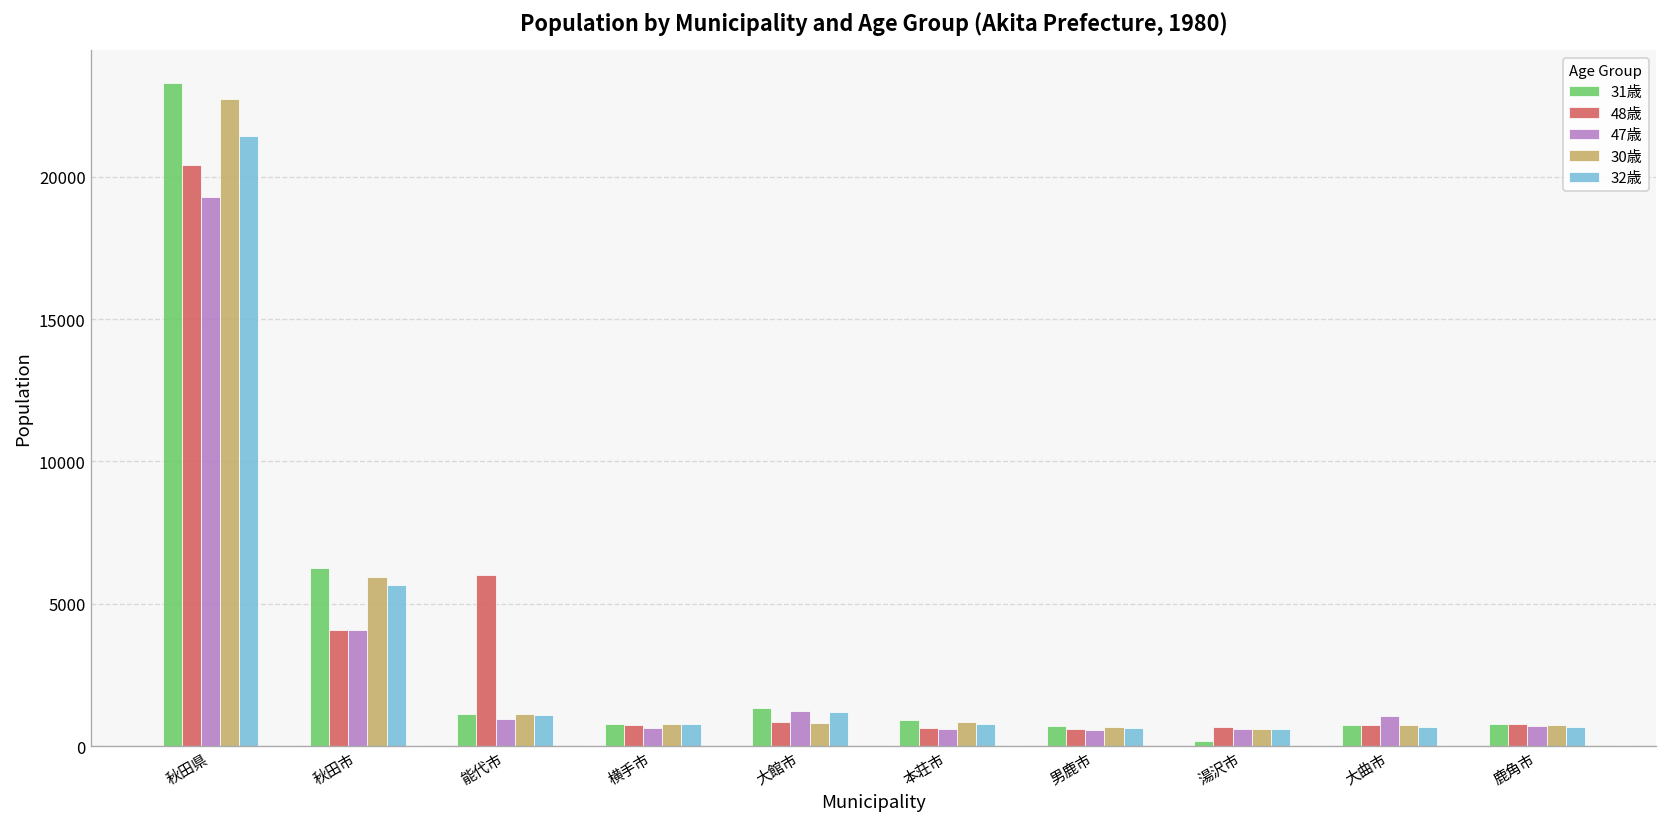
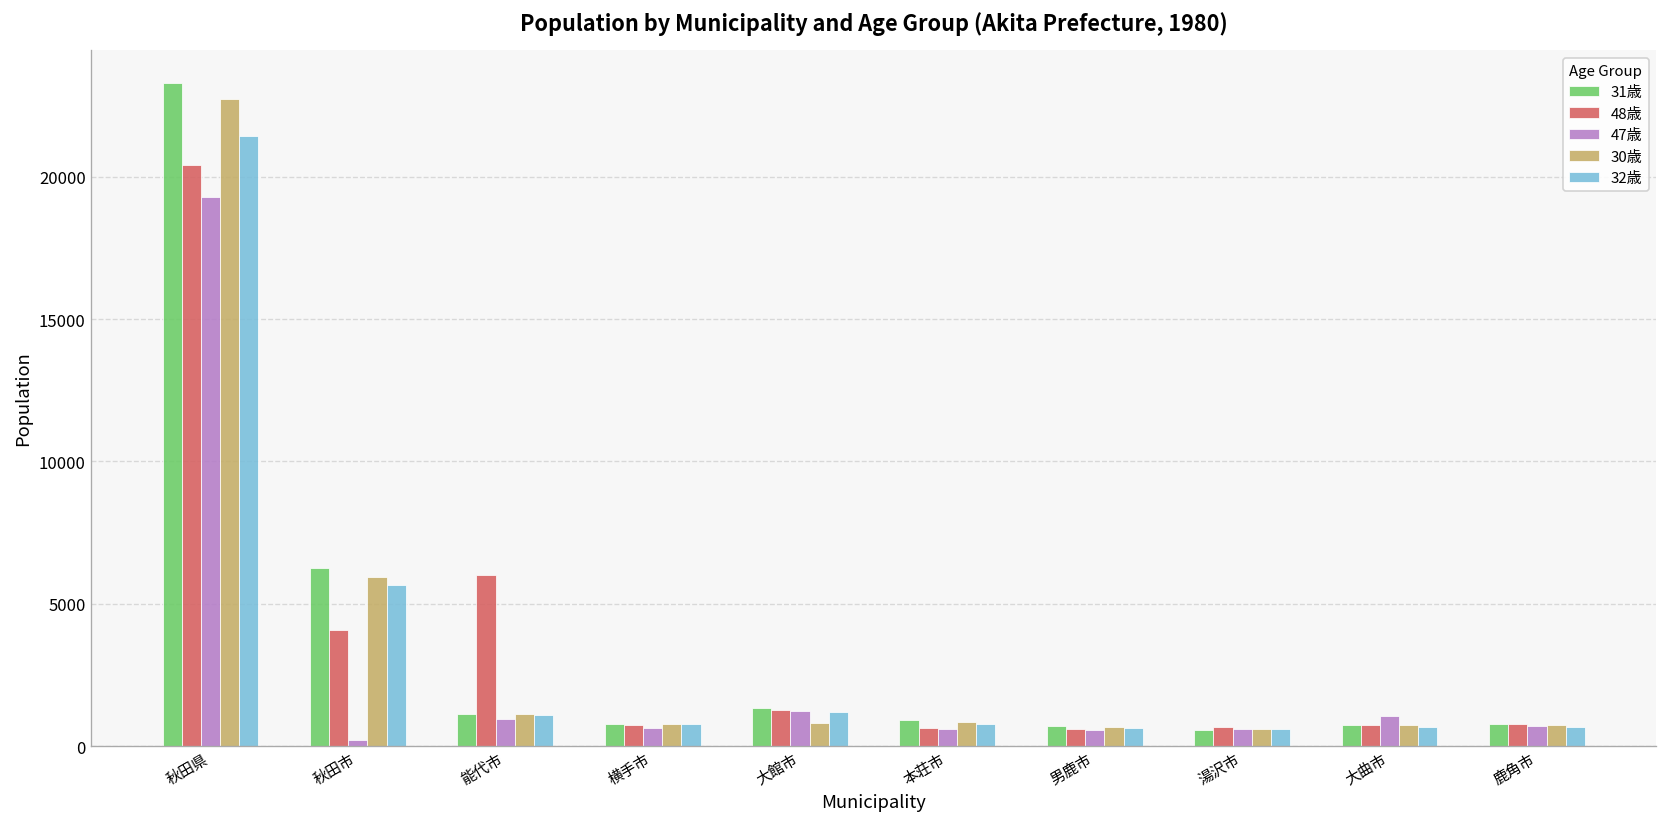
47歳, 秋田市: 4100 -> 200
48歳, 大館市: 800 -> 1300
31歳, 湯沢市: 200 -> 600
